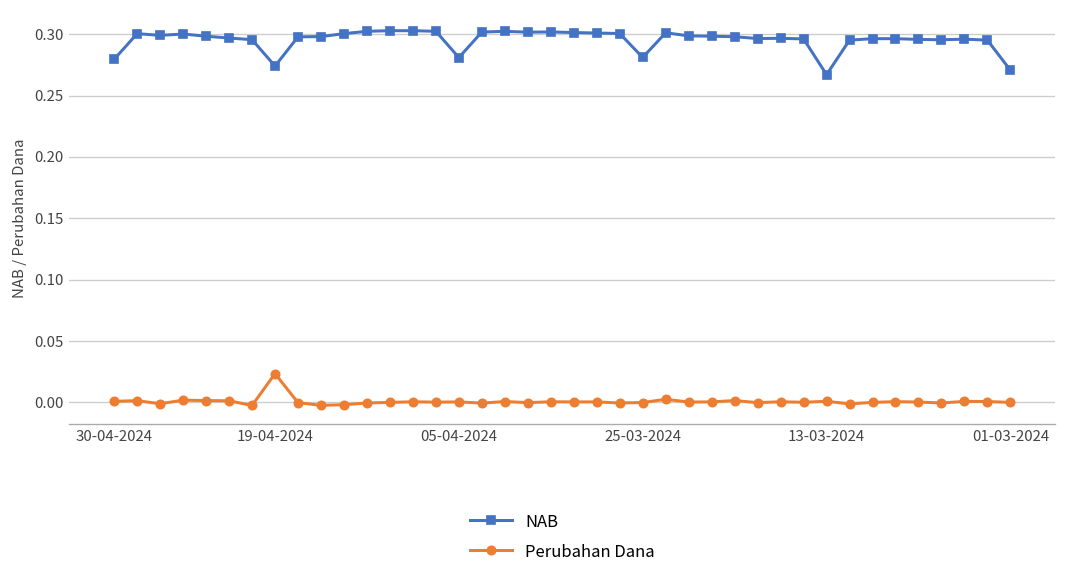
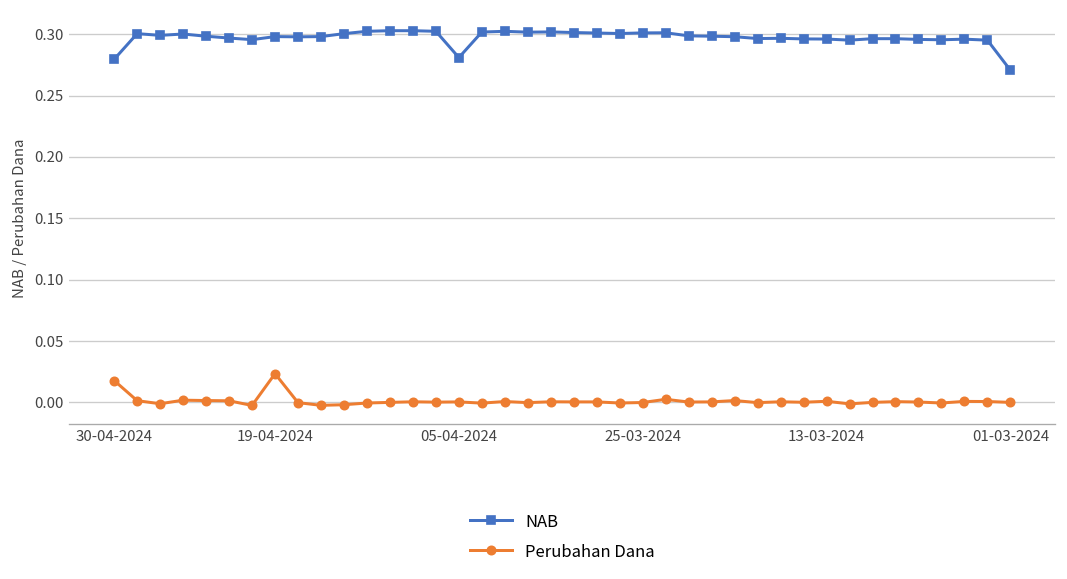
Perubahan Dana, 30-04-2024: 0.001 -> 0.018
NAB, 19-04-2024: 0.274 -> 0.298
NAB, 25-03-2024: 0.281 -> 0.301
NAB, 13-03-2024: 0.267 -> 0.296
